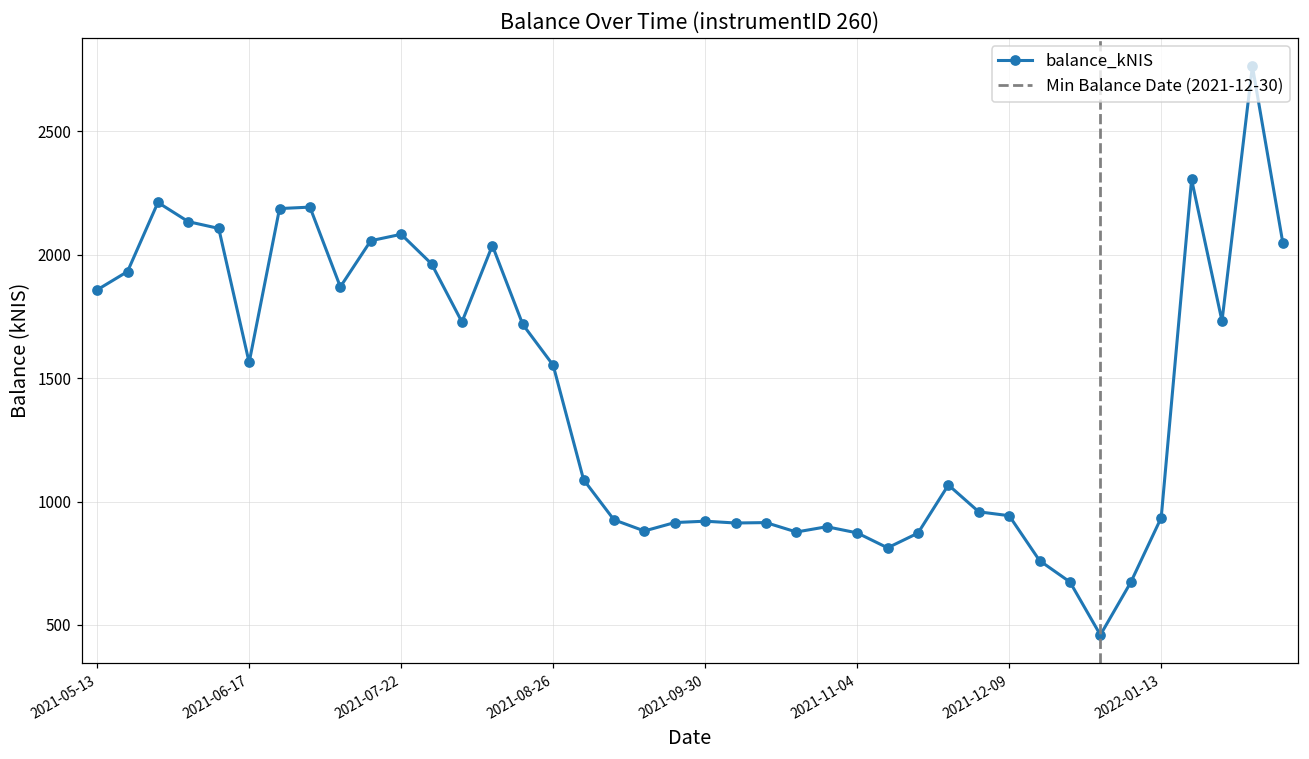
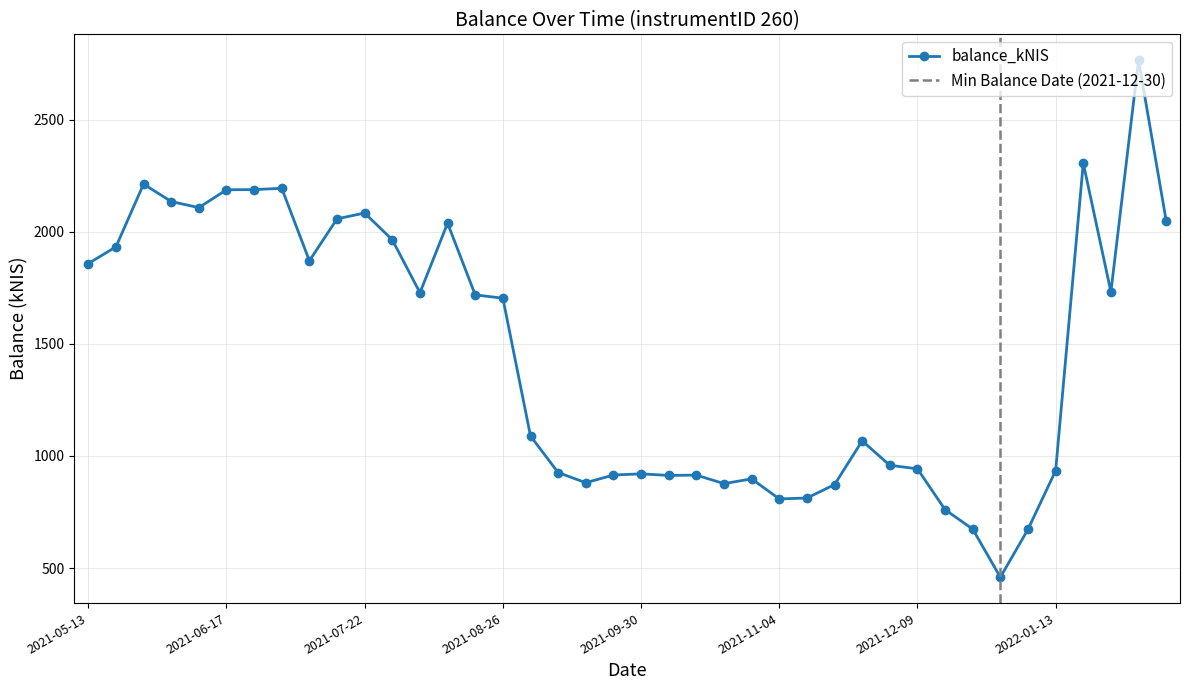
2021-06-17: 1560 -> 2190
2021-08-26: 1550 -> 1700
2021-11-04: 870 -> 810
